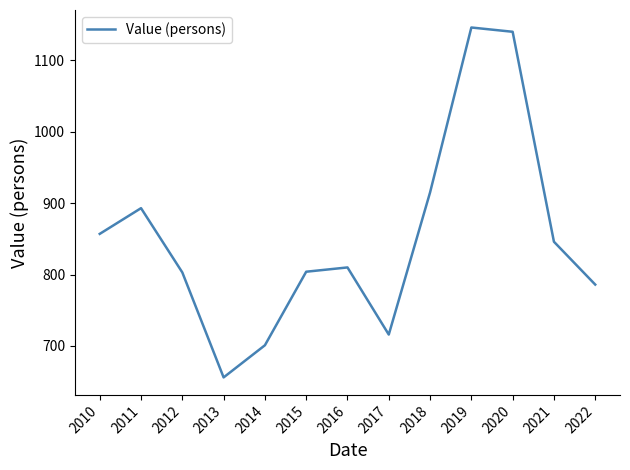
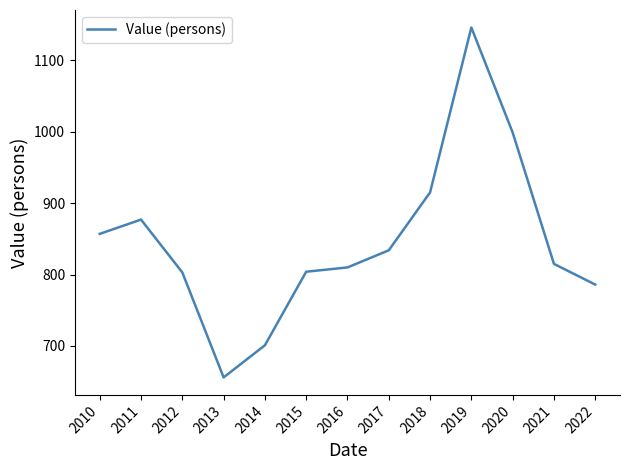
2011: 890 -> 880
2017: 720 -> 830
2020: 1140 -> 1000
2021: 850 -> 820
